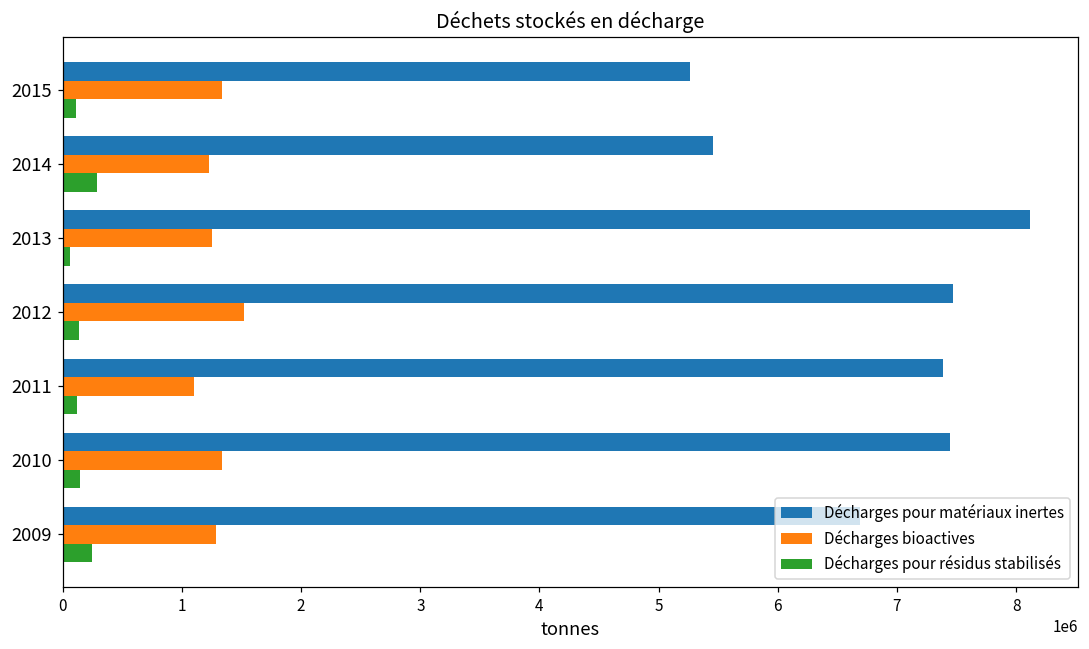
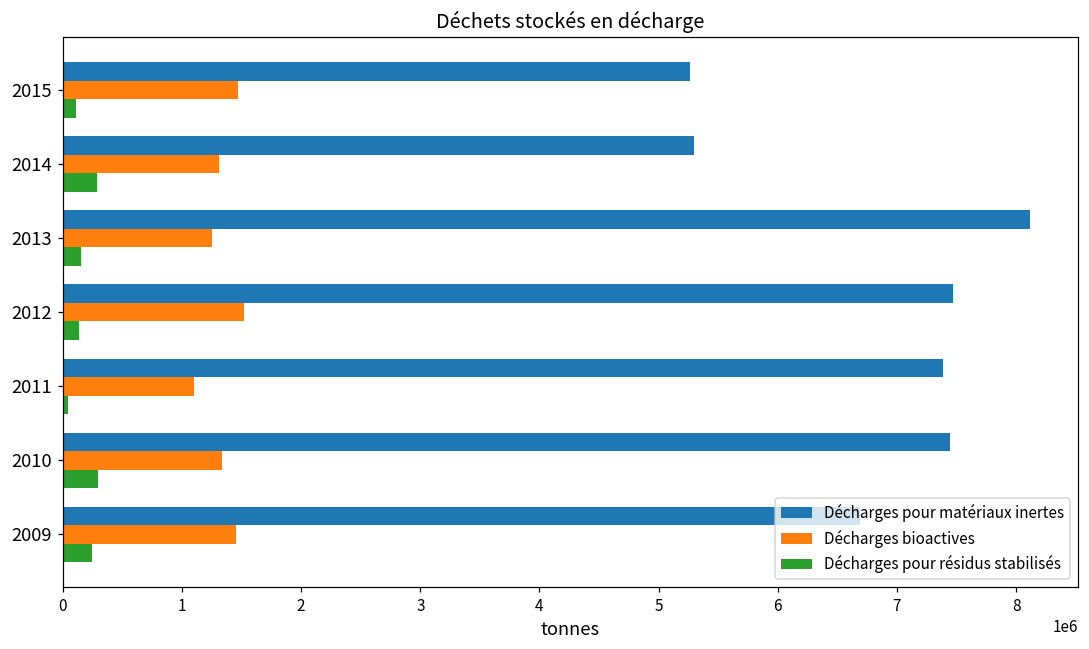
Décharges bioactives, 2015: 1340000 -> 1470000
Décharges pour matériaux inertes, 2014: 5460000 -> 5300000
Décharges bioactives, 2014: 1230000 -> 1310000
Décharges pour résidus stabilisés, 2013: 60000 -> 150000
Décharges pour résidus stabilisés, 2011: 120000 -> 40000
Décharges pour résidus stabilisés, 2010: 140000 -> 300000
Décharges bioactives, 2009: 1290000 -> 1450000
